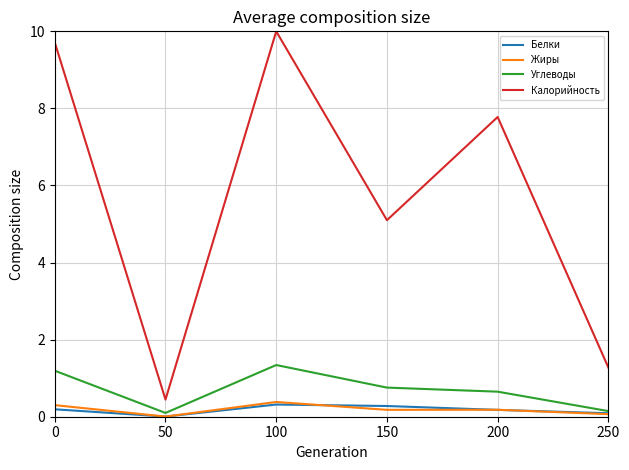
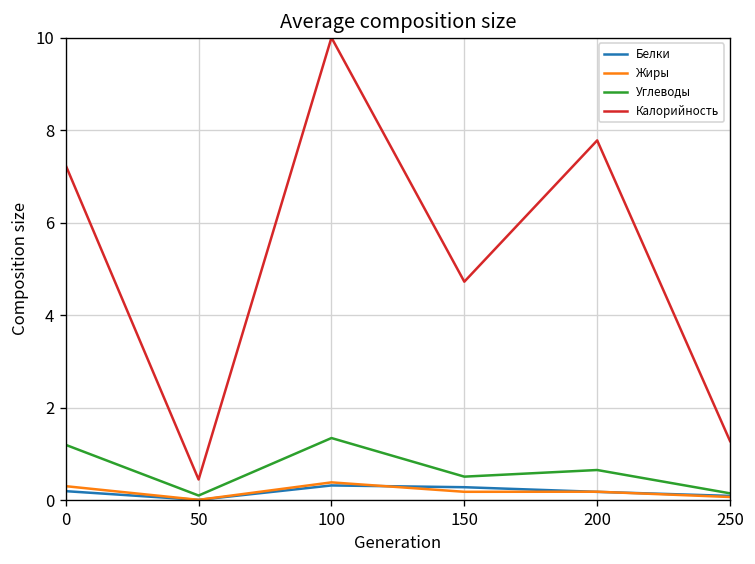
Калорийность, 0: 9.7 -> 7.2
Углеводы, 150: 0.8 -> 0.5
Калорийность, 150: 5.1 -> 4.7
